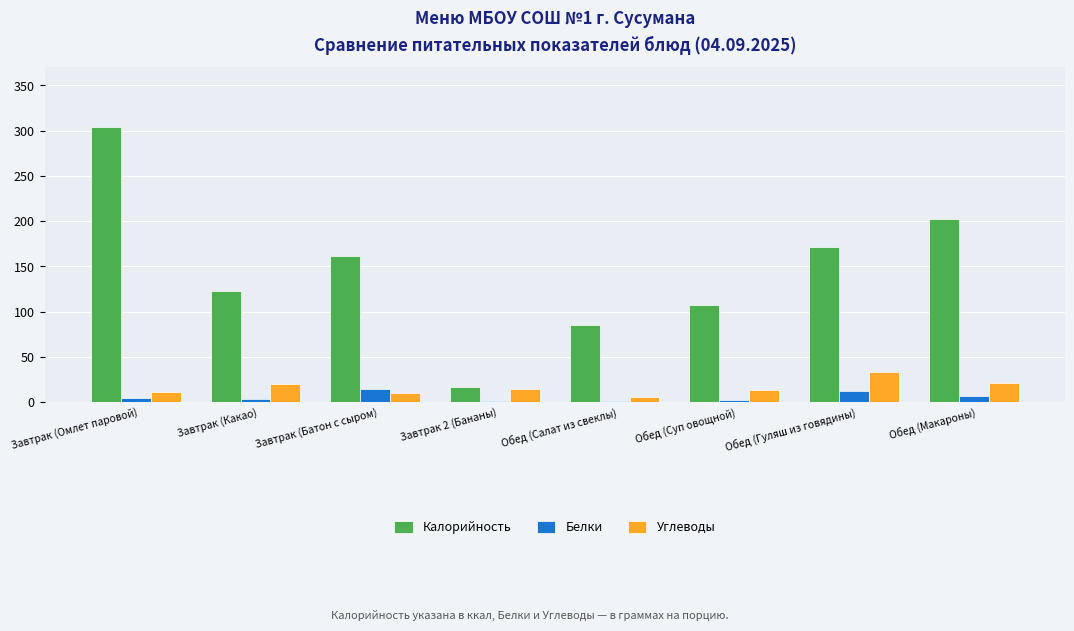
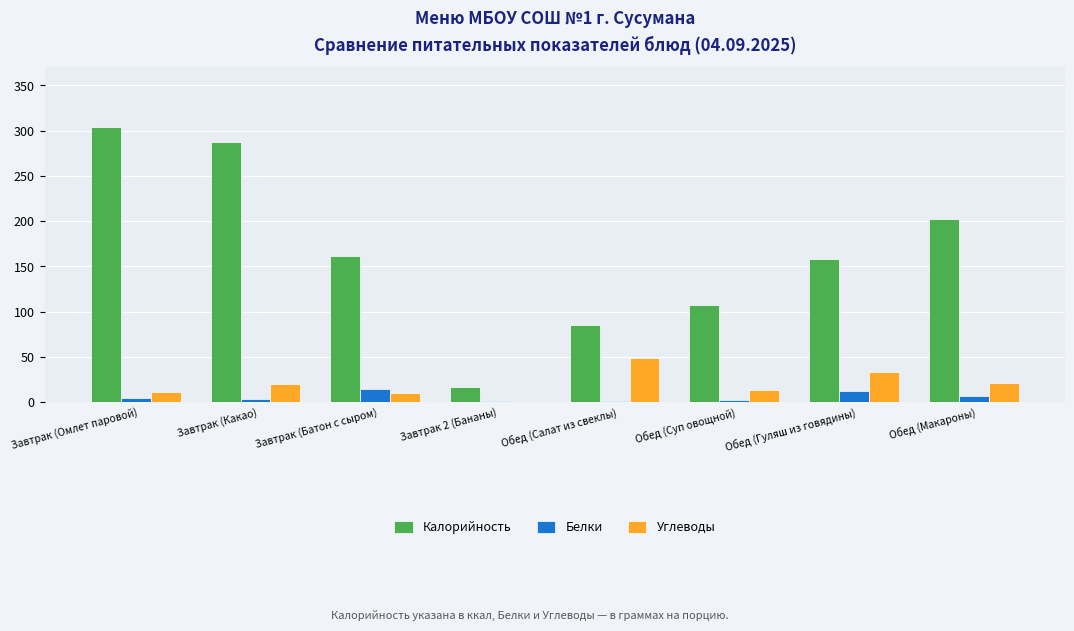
Калорийность, Завтрак (Какао): 120 -> 290
Углеводы, Завтрак 2 (Бананы): 10 -> 0
Углеводы, Обед (Салат из свеклы): 10 -> 50
Калорийность, Обед (Гуляш из говядины): 170 -> 160
